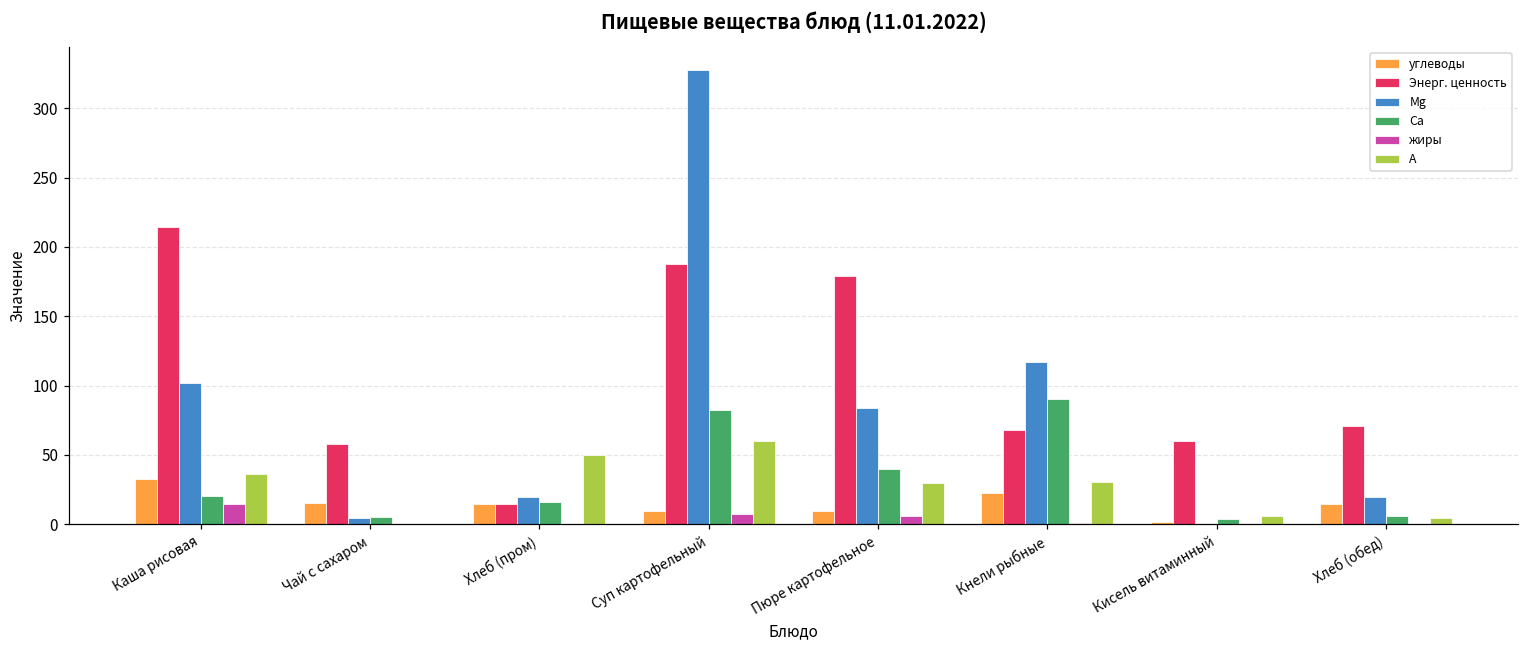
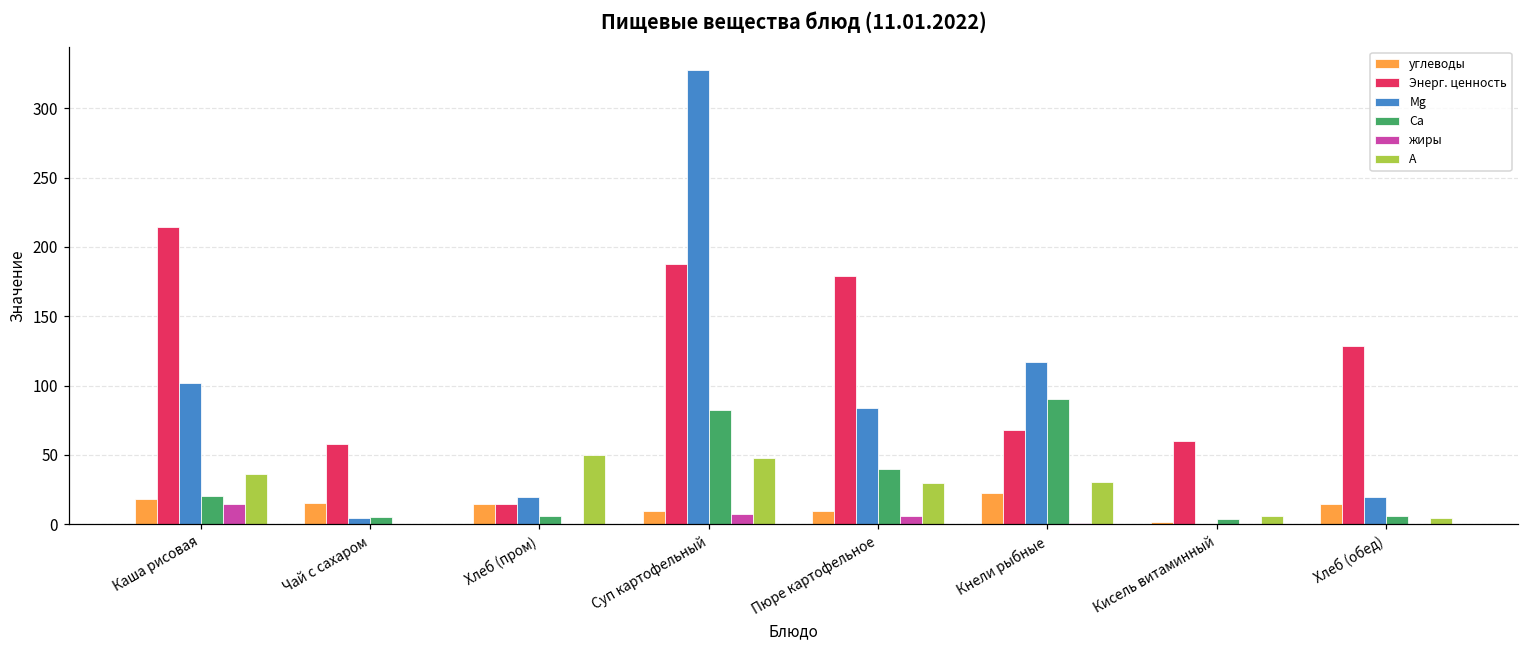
углеводы, Каша рисовая: 33 -> 18
Ca, Хлеб (пром): 16 -> 6
A, Суп картофельный: 60 -> 48
Энерг. ценность, Хлеб (обед): 71 -> 129
